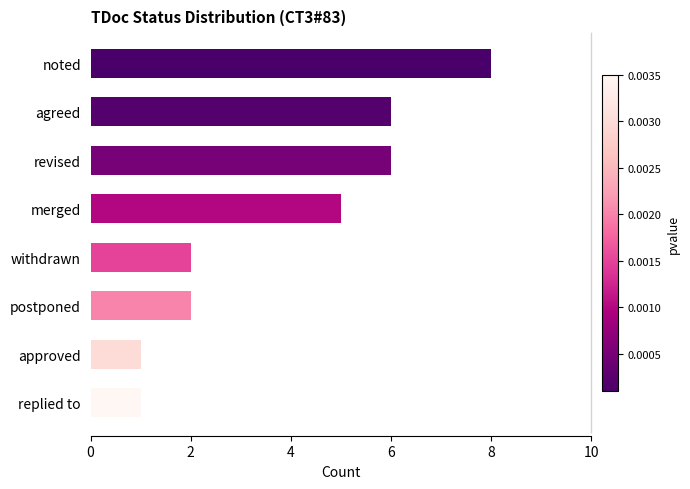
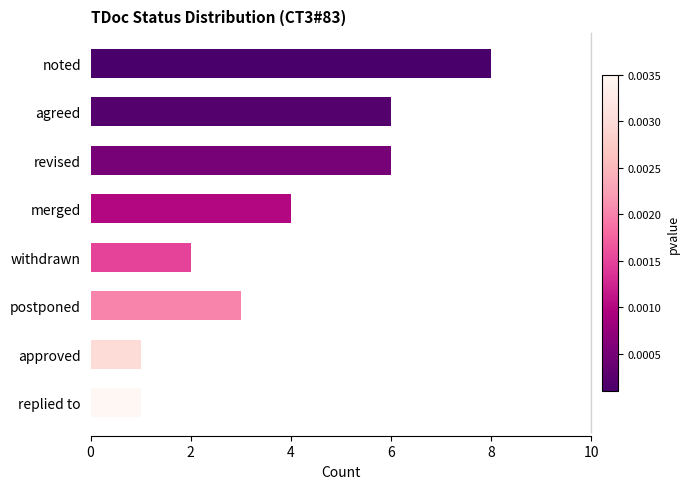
merged: 5 -> 4
postponed: 2 -> 3
